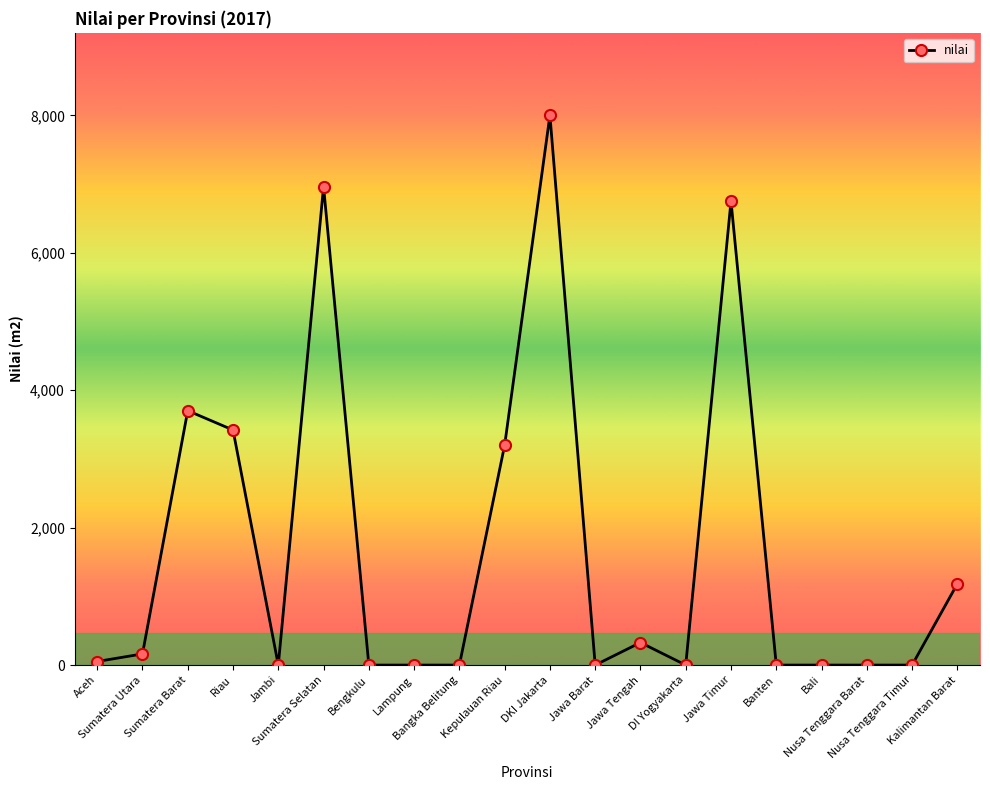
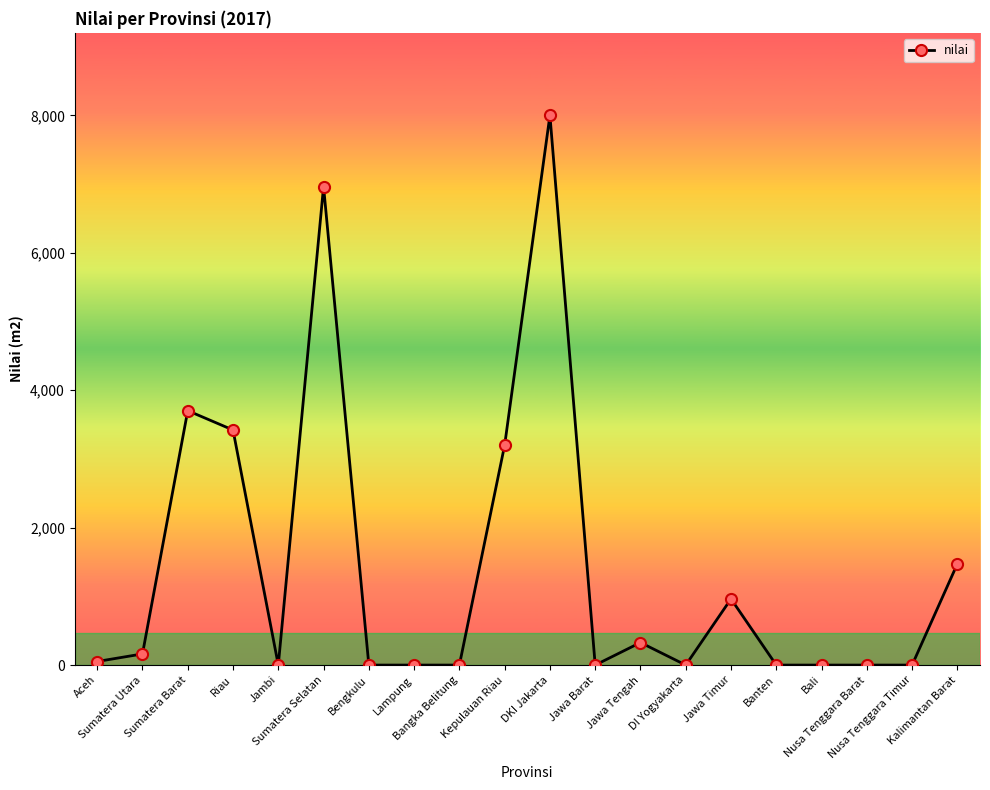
Jawa Timur: 6,800 -> 1,000
Kalimantan Barat: 1,200 -> 1,500
